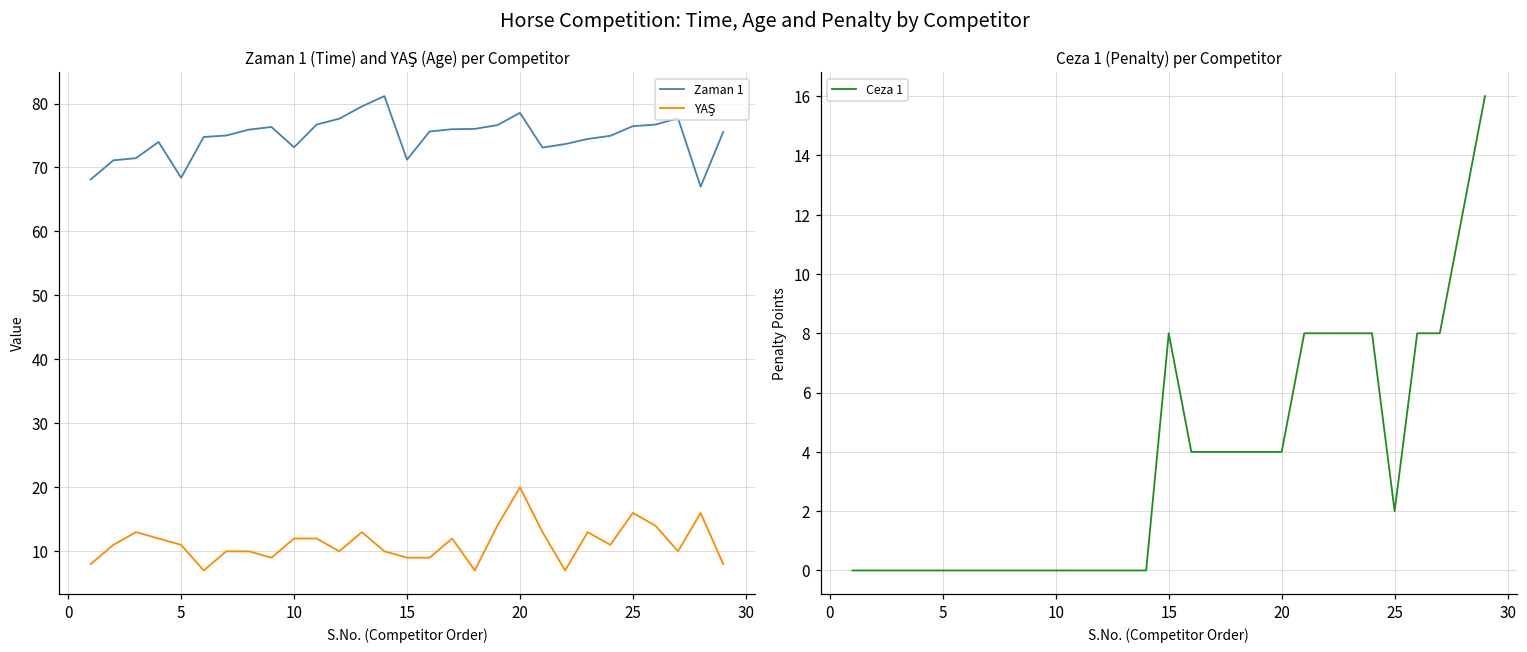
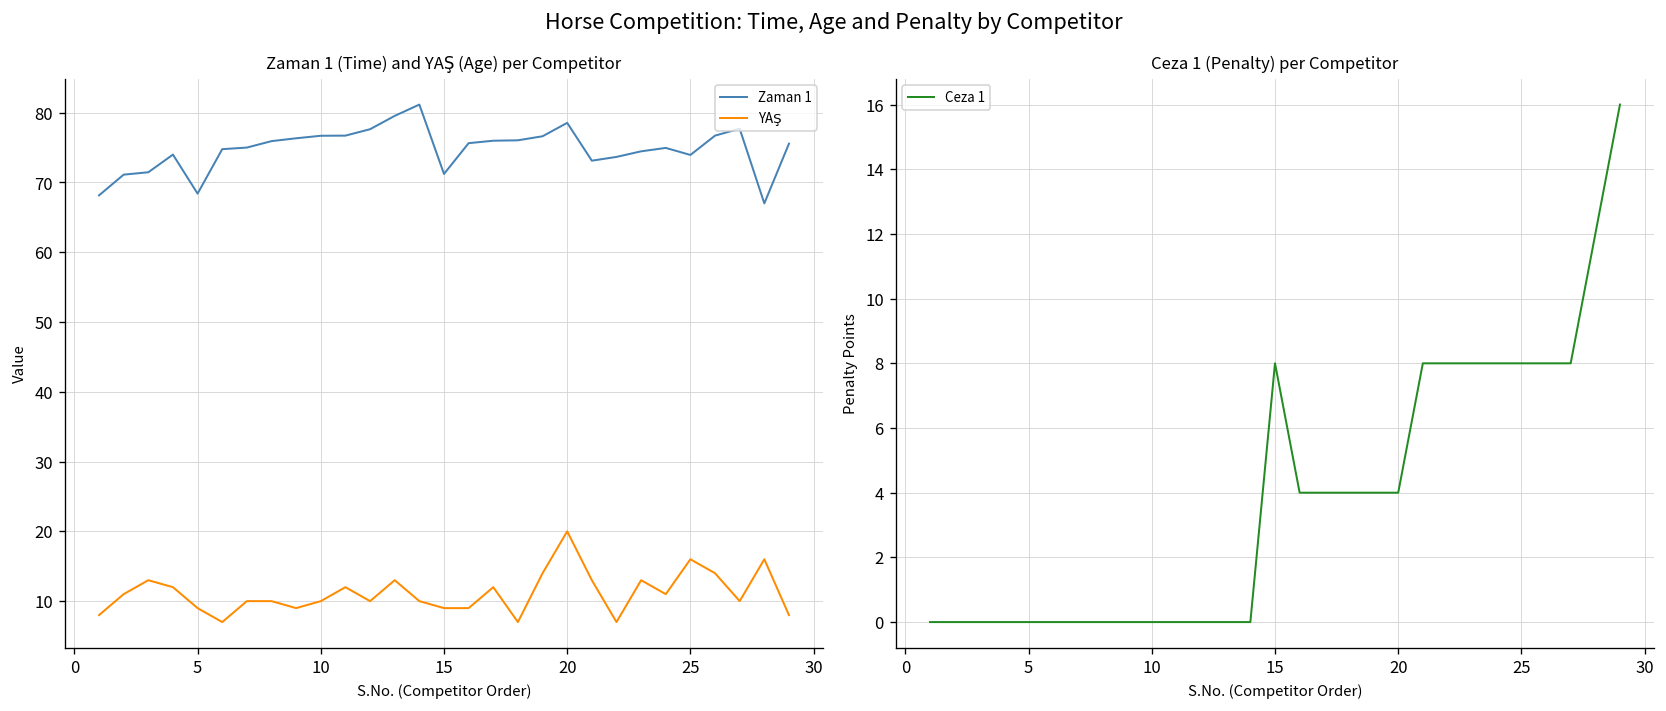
Zaman 1 (Time) and YAŞ (Age) per Competitor, YAŞ, 5: 11 -> 9
Zaman 1 (Time) and YAŞ (Age) per Competitor, Zaman 1, 10: 73 -> 77
Zaman 1 (Time) and YAŞ (Age) per Competitor, YAŞ, 10: 12 -> 10
Zaman 1 (Time) and YAŞ (Age) per Competitor, Zaman 1, 25: 76 -> 74
Ceza 1 (Penalty) per Competitor, 25: 2 -> 8
